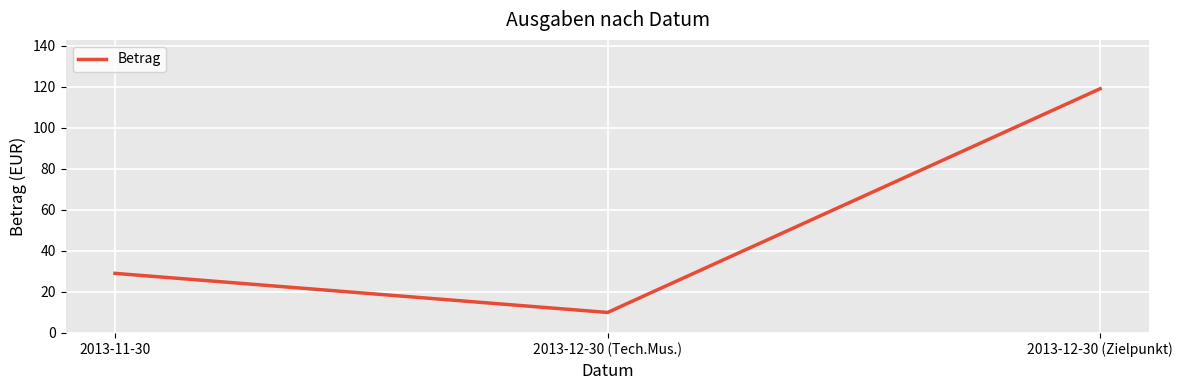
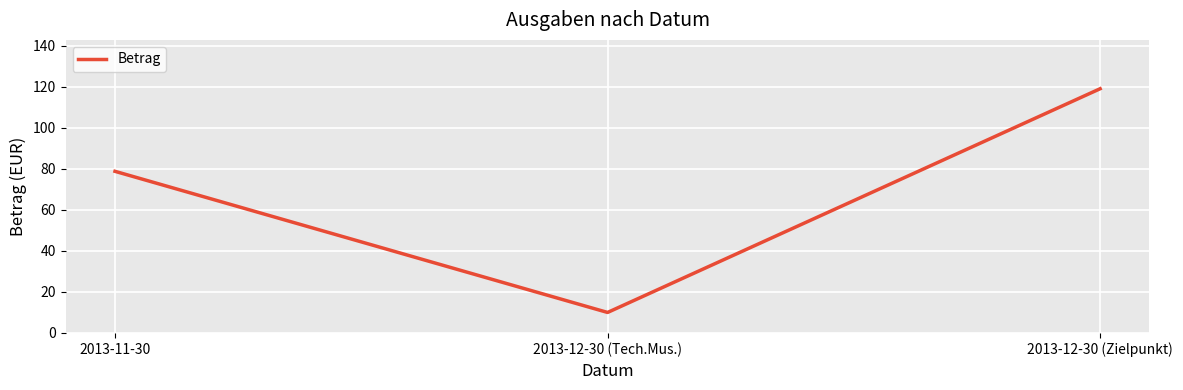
2013-11-30: 29 -> 79
